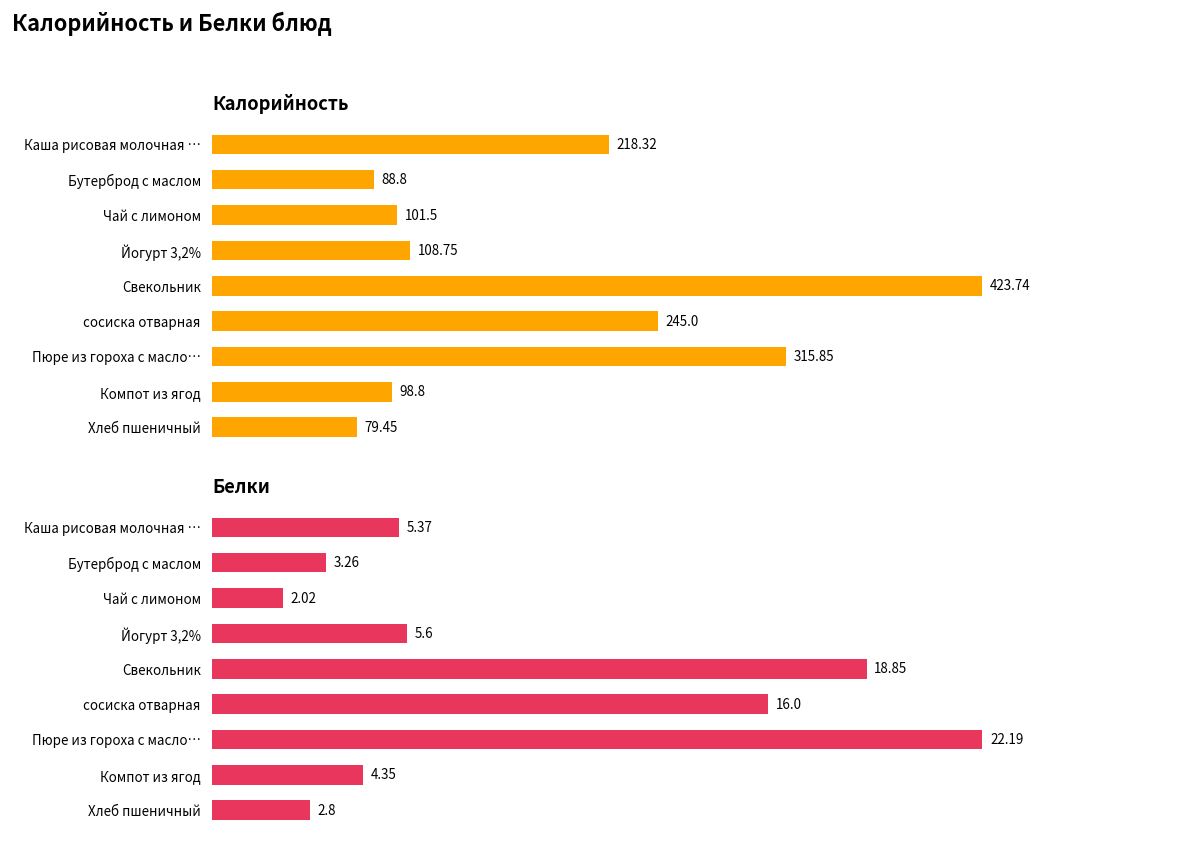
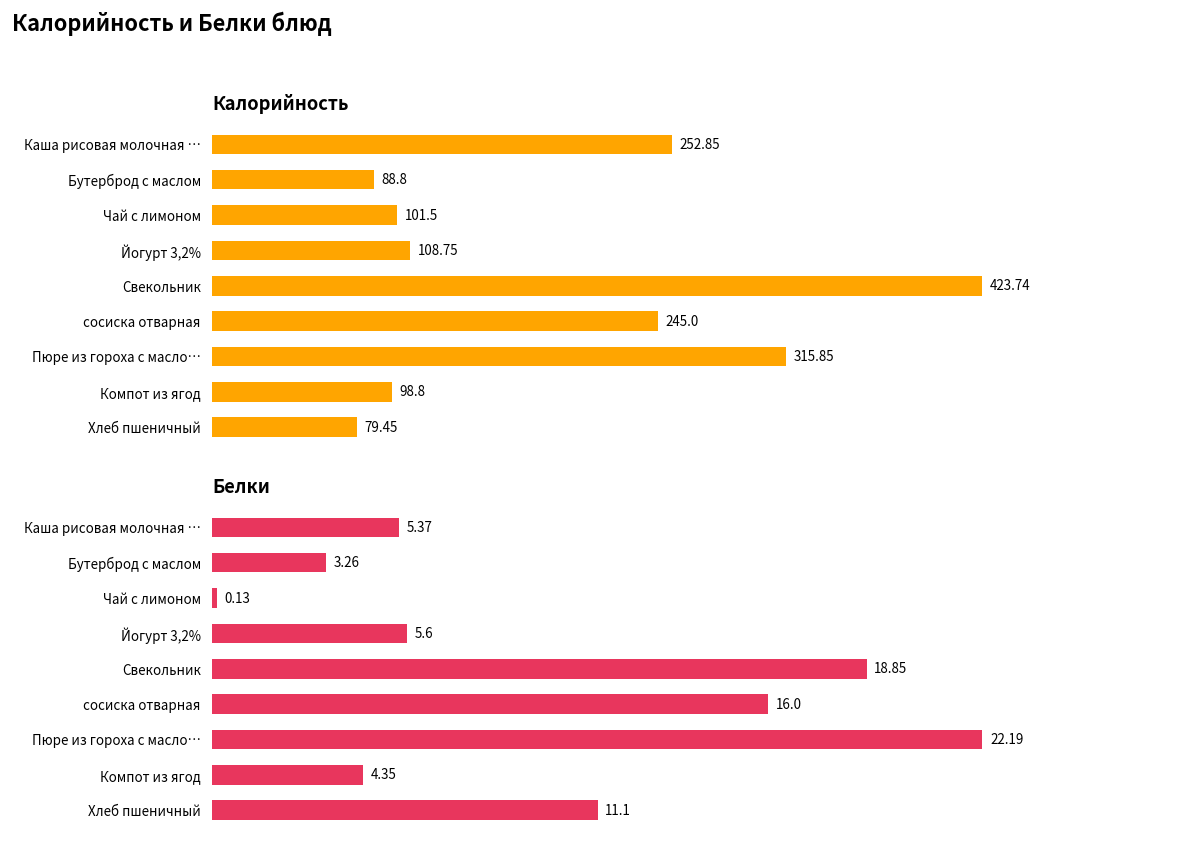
Калорийность, Каша рисовая молочная …: 218.32 -> 252.85
Белки, Чай с лимоном: 2.02 -> 0.13
Белки, Хлеб пшеничный: 2.8 -> 11.1
